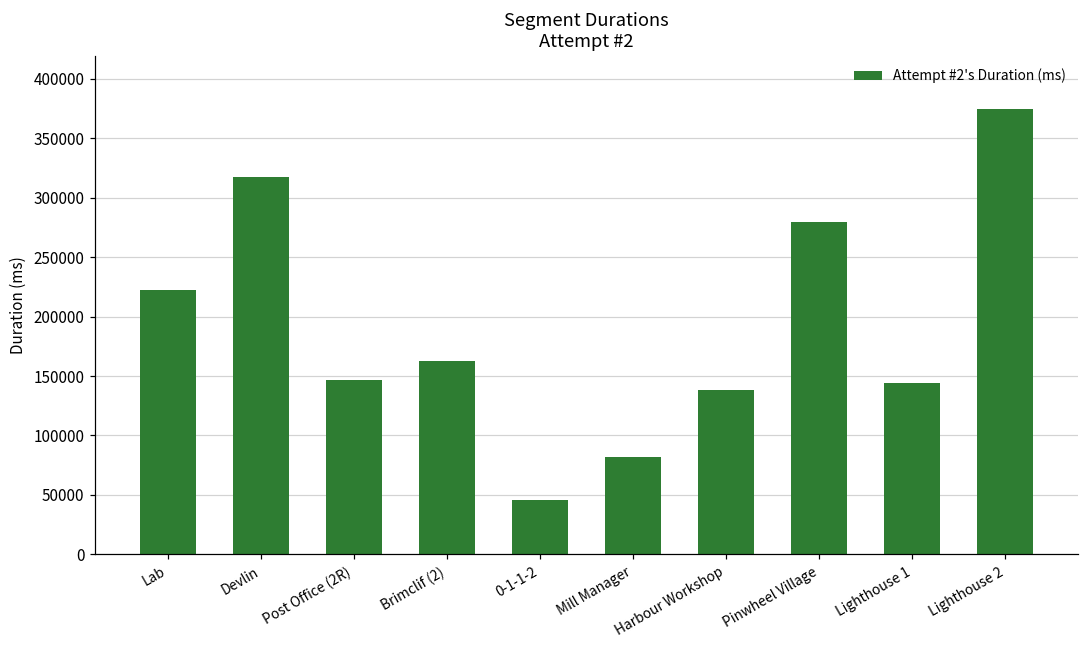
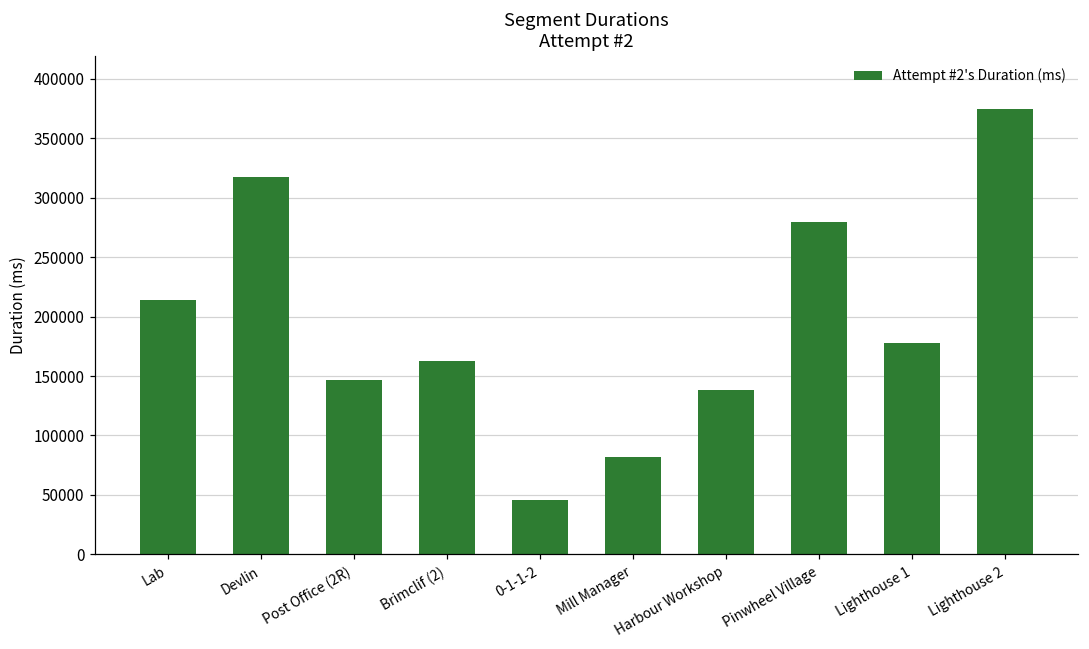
Lab: 222000 -> 214000
Lighthouse 1: 144000 -> 178000
